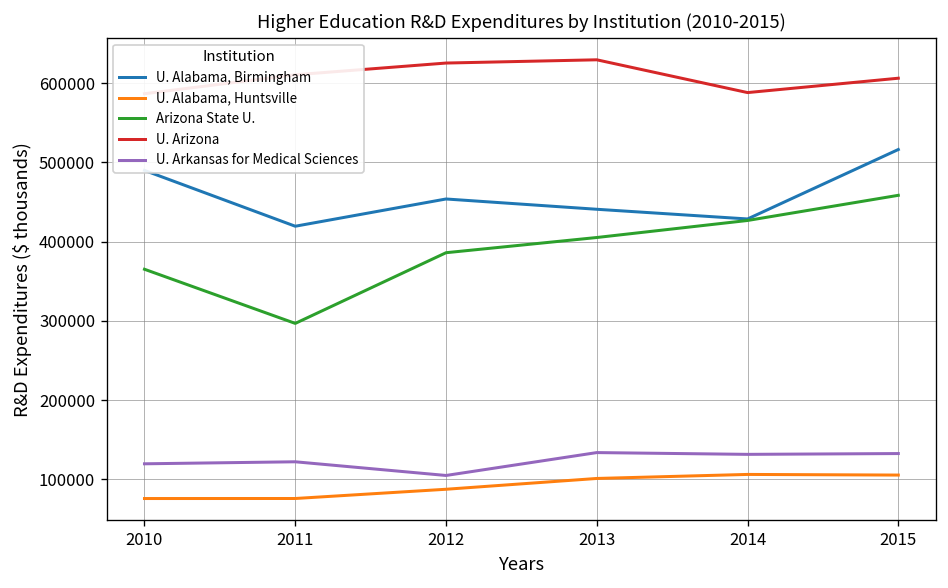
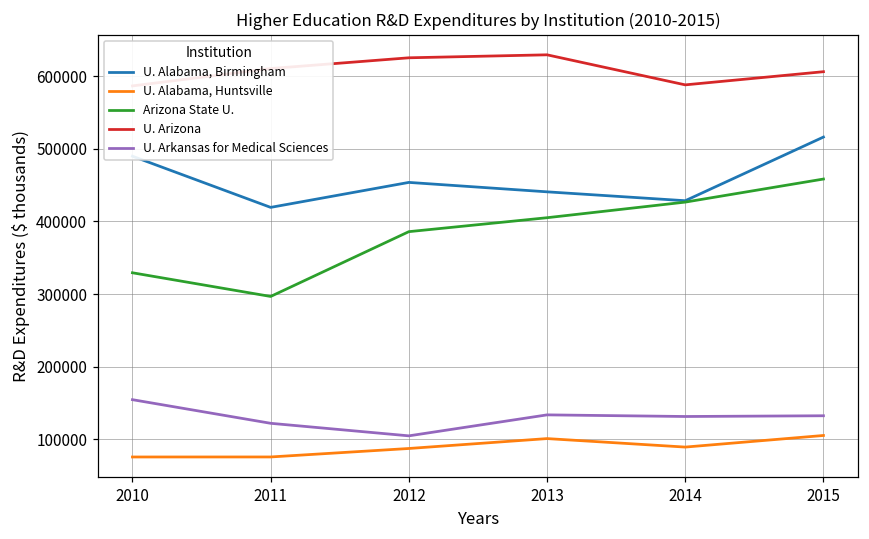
Arizona State U., 2010: 370000 -> 330000
U. Arkansas for Medical Sciences, 2010: 120000 -> 150000
U. Alabama, Huntsville, 2014: 110000 -> 90000
